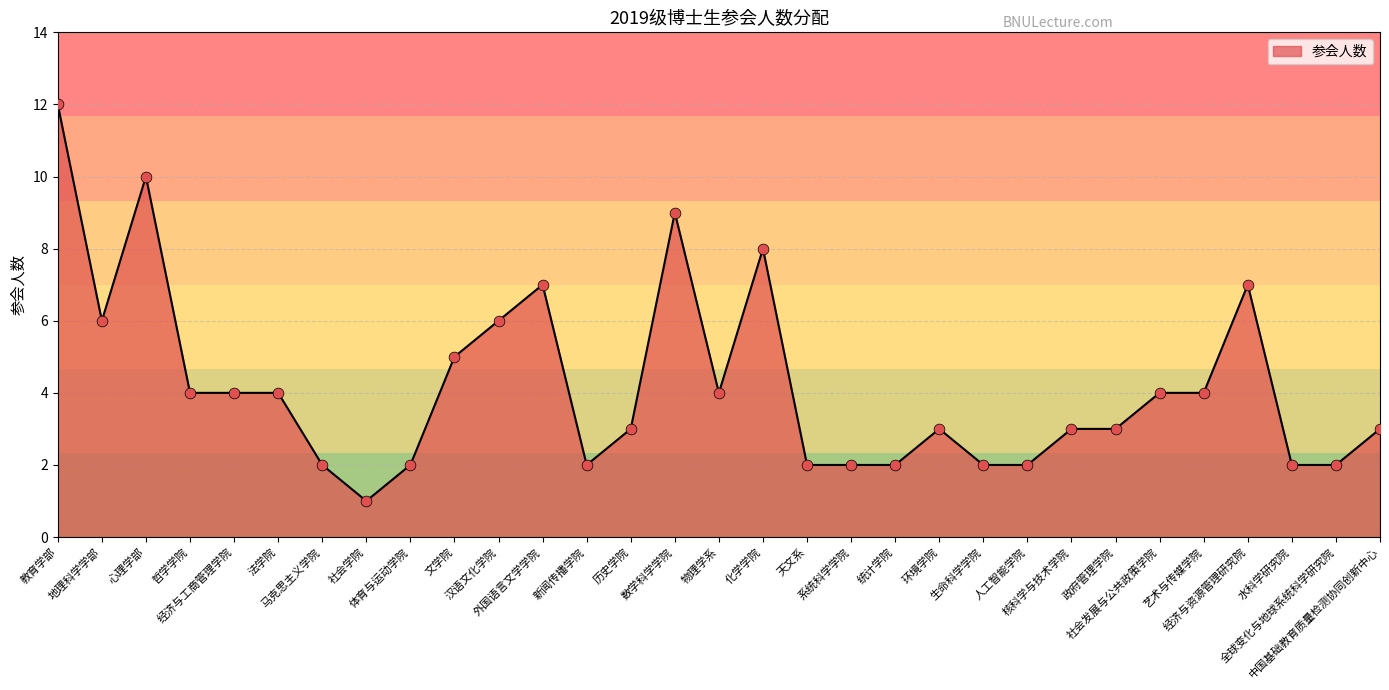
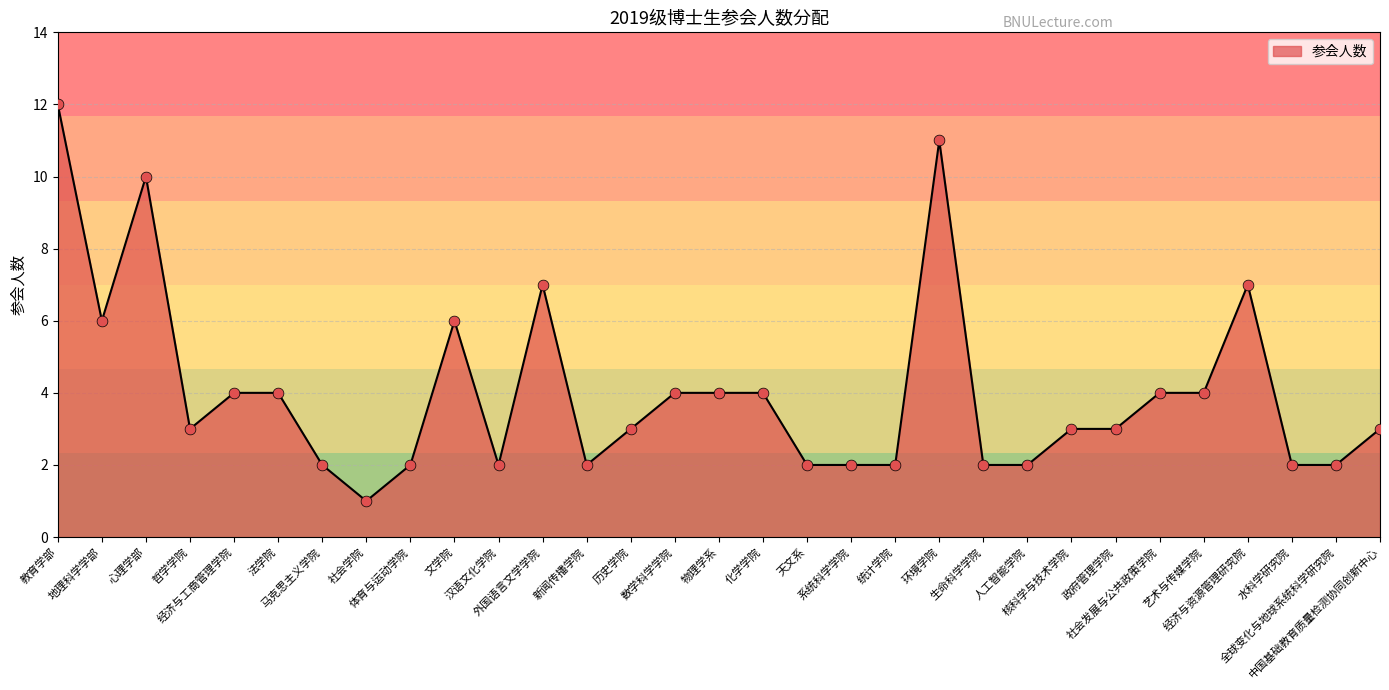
哲学学院: 4 -> 3
文学院: 5 -> 6
汉语文化学院: 6 -> 2
数学科学学院: 9 -> 4
化学学院: 8 -> 4
环境学院: 3 -> 11
